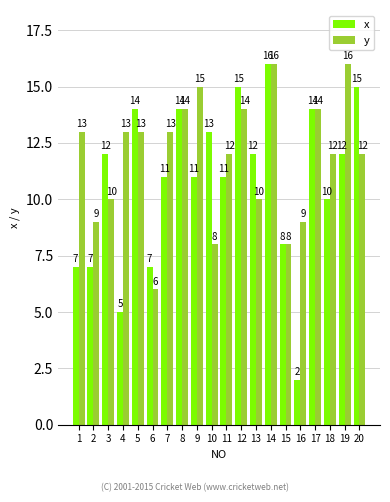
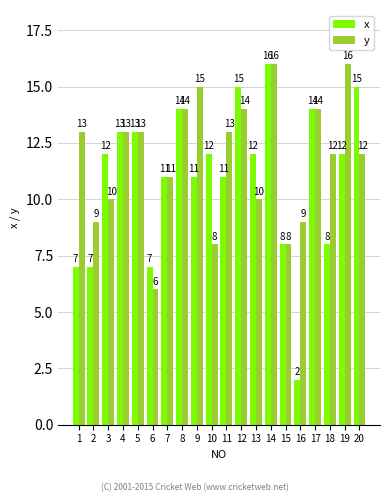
x, 4: 5 -> 13
x, 5: 14 -> 13
y, 7: 13 -> 11
x, 10: 13 -> 12
y, 11: 12 -> 13
x, 18: 10 -> 8
